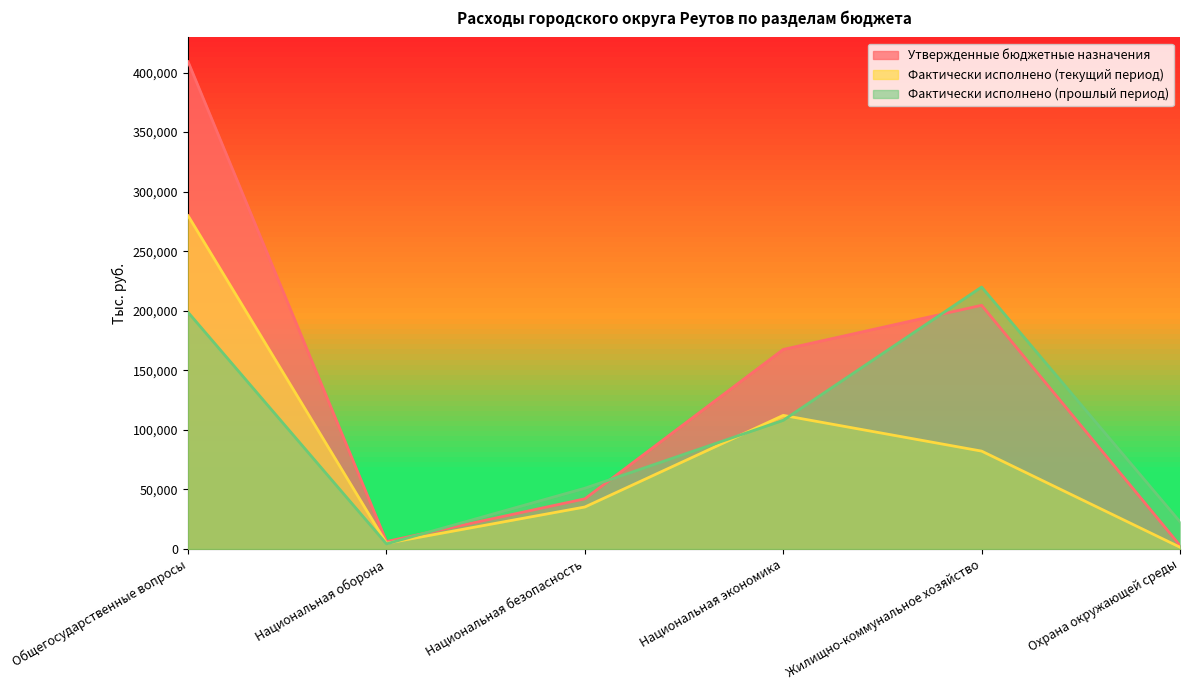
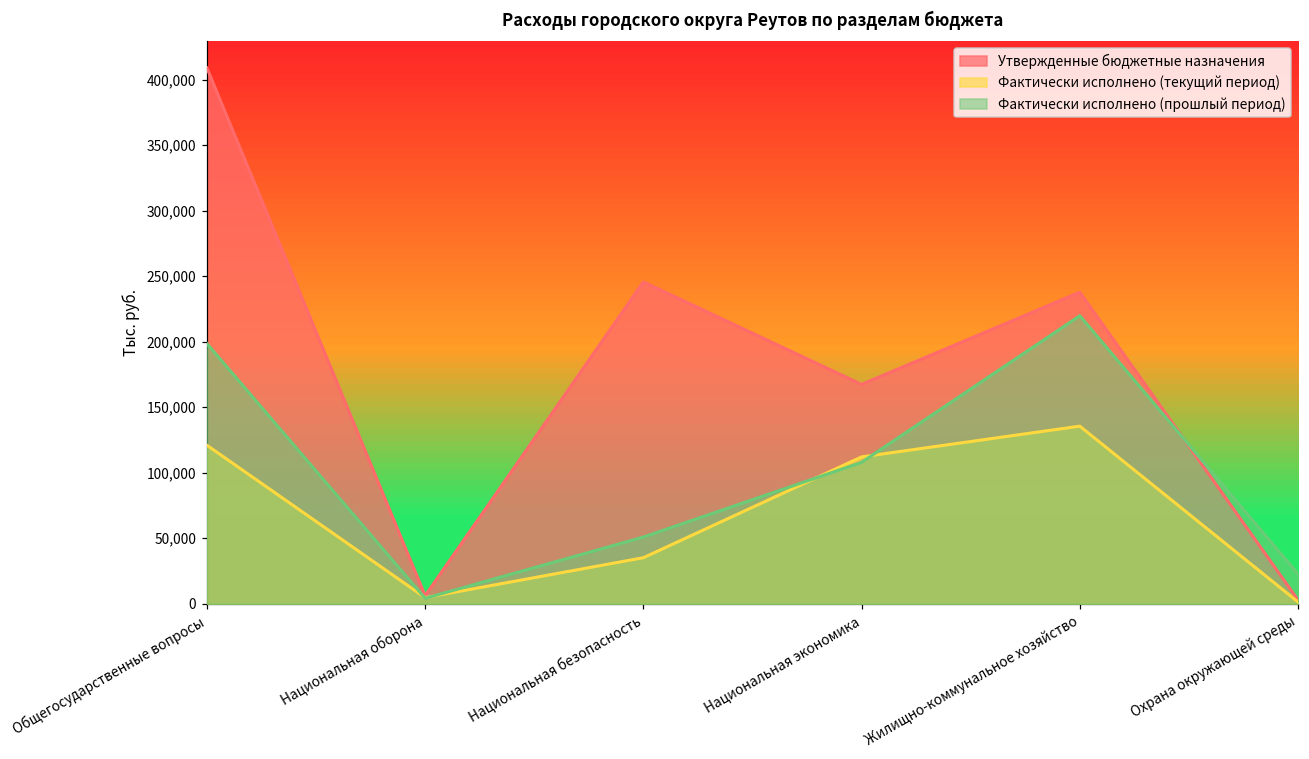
Фактически исполнено (текущий период), Общегосударственные вопросы: 280,000 -> 121,000
Утвержденные бюджетные назначения, Национальная безопасность: 42,000 -> 246,000
Утвержденные бюджетные назначения, Жилищно-коммунальное хозяйство: 205,000 -> 238,000
Фактически исполнено (текущий период), Жилищно-коммунальное хозяйство: 82,000 -> 136,000
